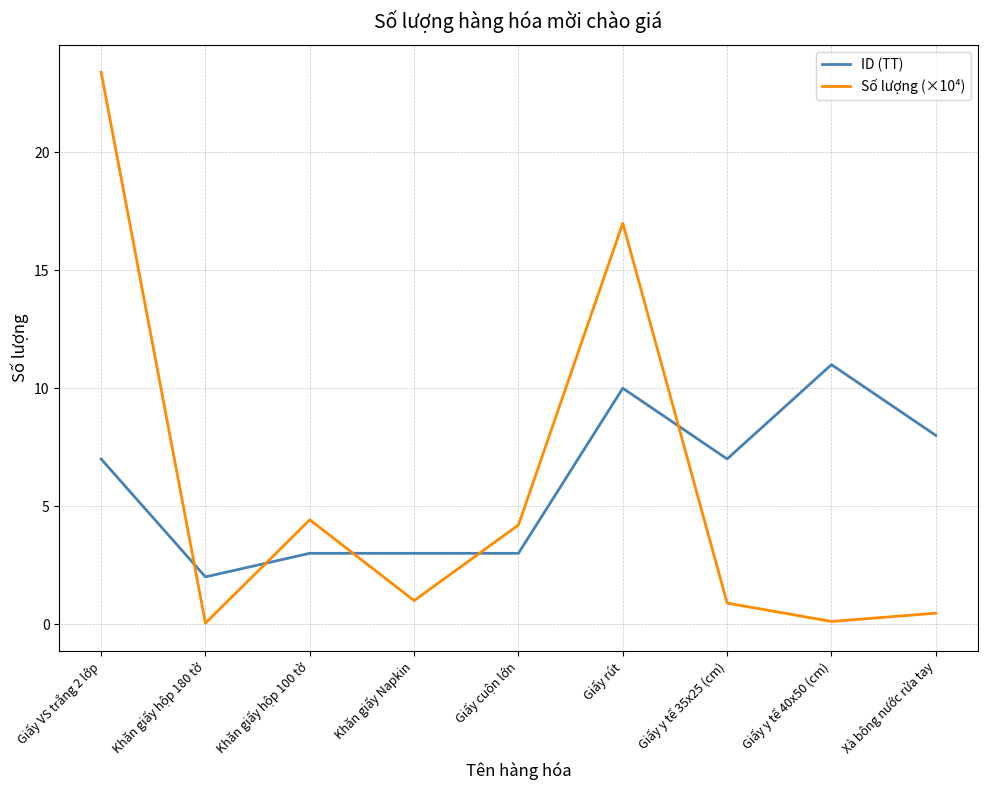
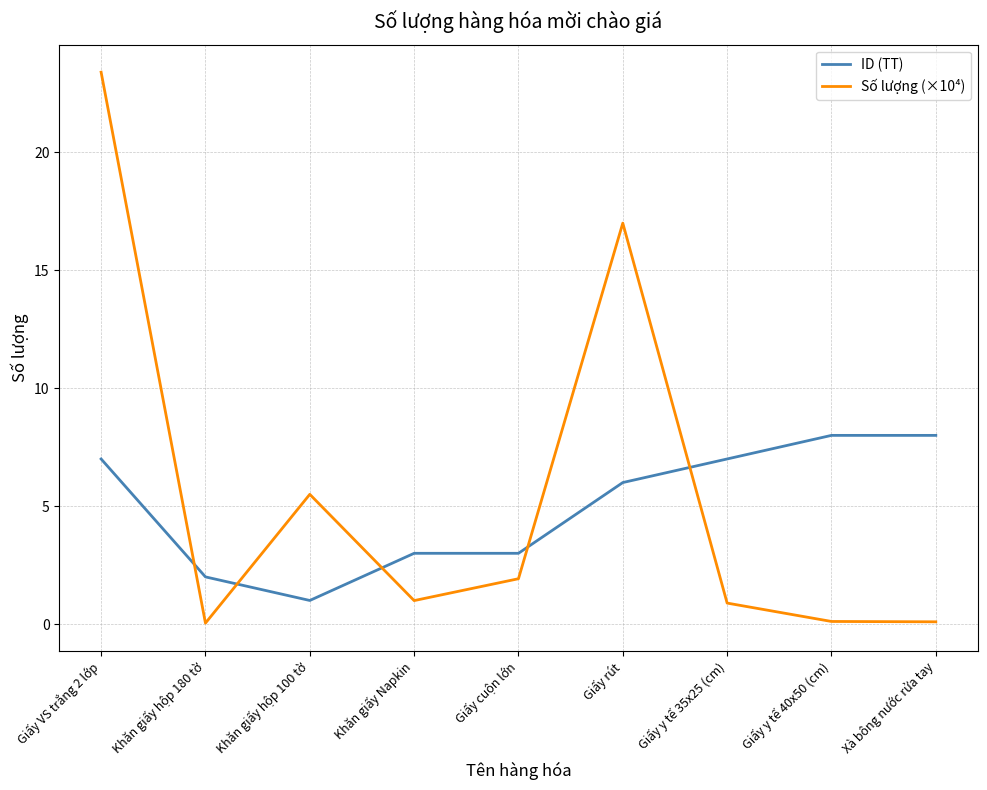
ID (TT), Khăn giấy hộp 100 tờ: 3 -> 1
Số lượng (×10⁴), Khăn giấy hộp 100 tờ: 4.4 -> 5.5
Số lượng (×10⁴), Giấy cuộn lớn: 4.2 -> 1.9
ID (TT), Giấy rút: 10 -> 6
ID (TT), Giấy y tế 40x50 (cm): 11 -> 8
Số lượng (×10⁴), Xà bông nước rửa tay: 0.5 -> 0.1
